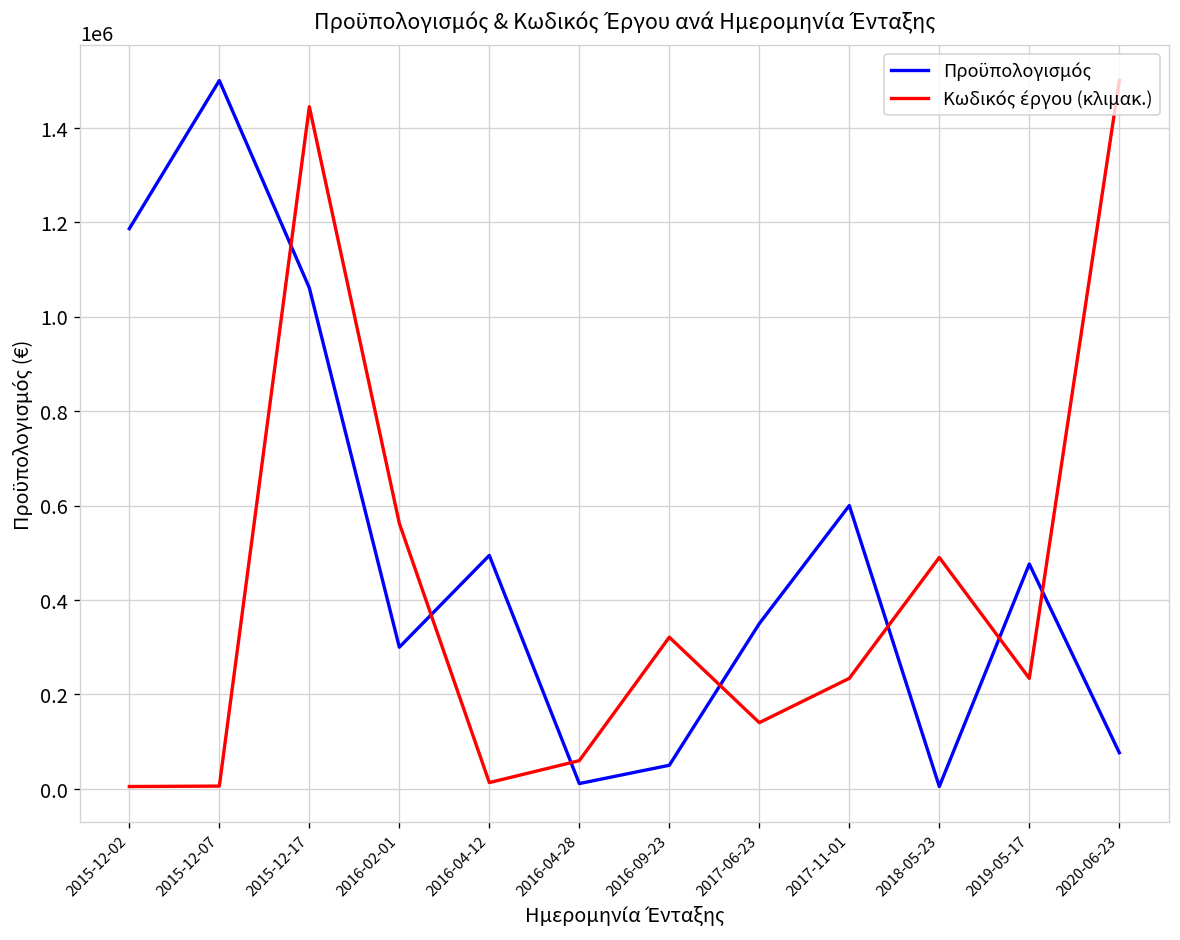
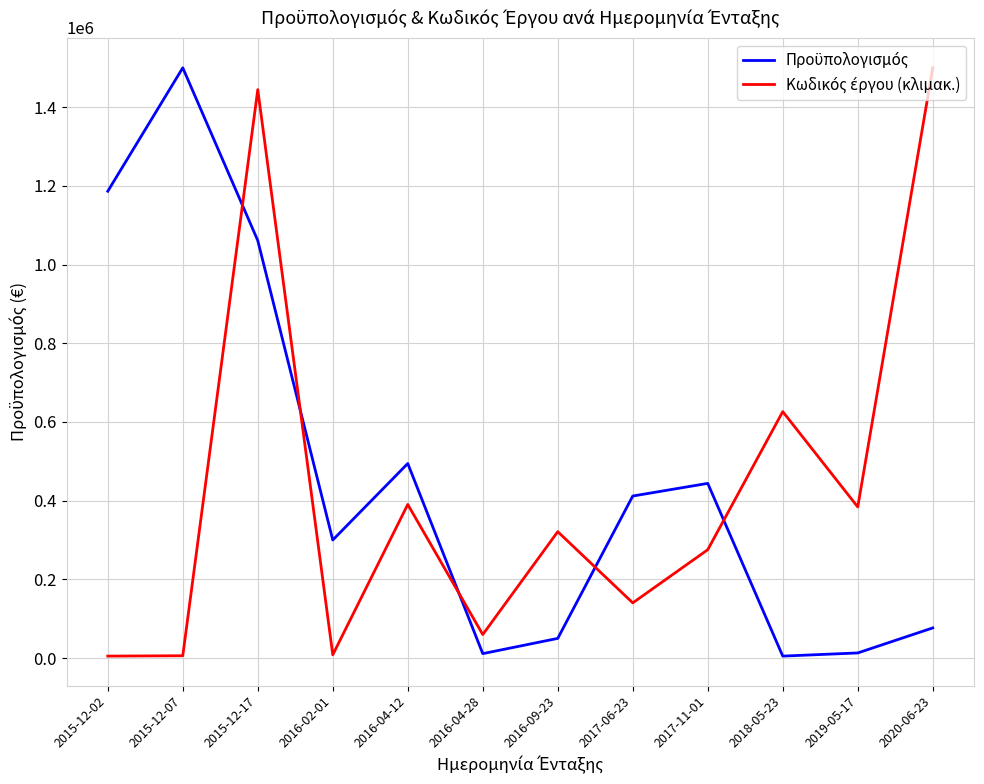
Κωδικός έργου (κλιμακ.), 2016-02-01: 560000 -> 10000
Κωδικός έργου (κλιμακ.), 2016-04-12: 10000 -> 390000
Προϋπολογισμός, 2017-06-23: 350000 -> 410000
Προϋπολογισμός, 2017-11-01: 600000 -> 440000
Κωδικός έργου (κλιμακ.), 2017-11-01: 230000 -> 280000
Κωδικός έργου (κλιμακ.), 2018-05-23: 490000 -> 630000
Προϋπολογισμός, 2019-05-17: 480000 -> 10000
Κωδικός έργου (κλιμακ.), 2019-05-17: 230000 -> 380000
